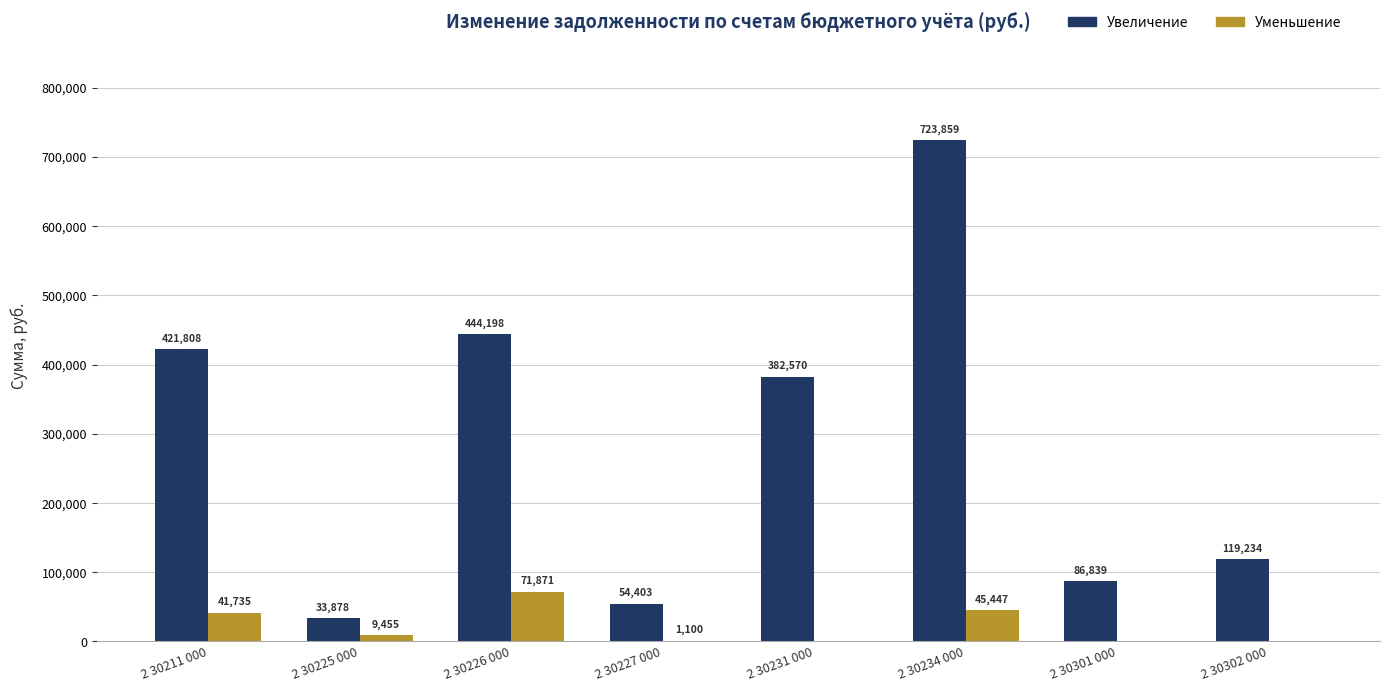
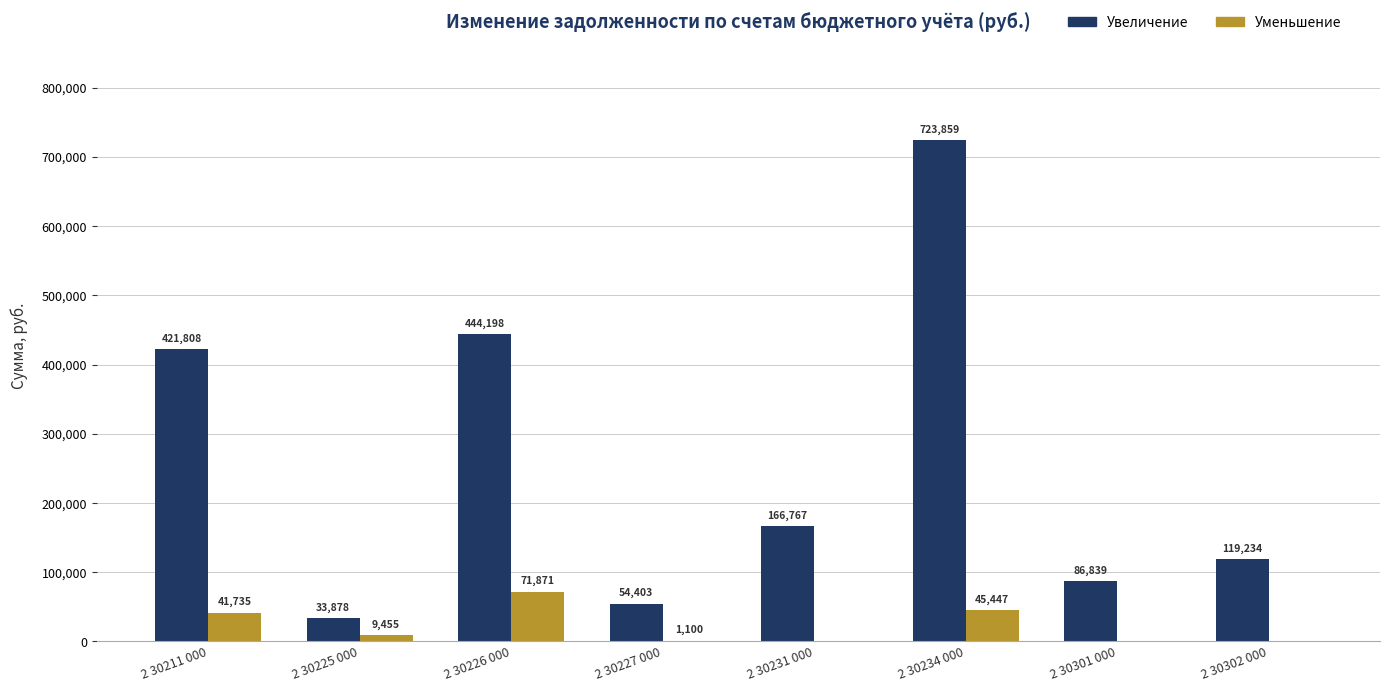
Увеличение, 2 30231 000: 382,570 -> 166,767
